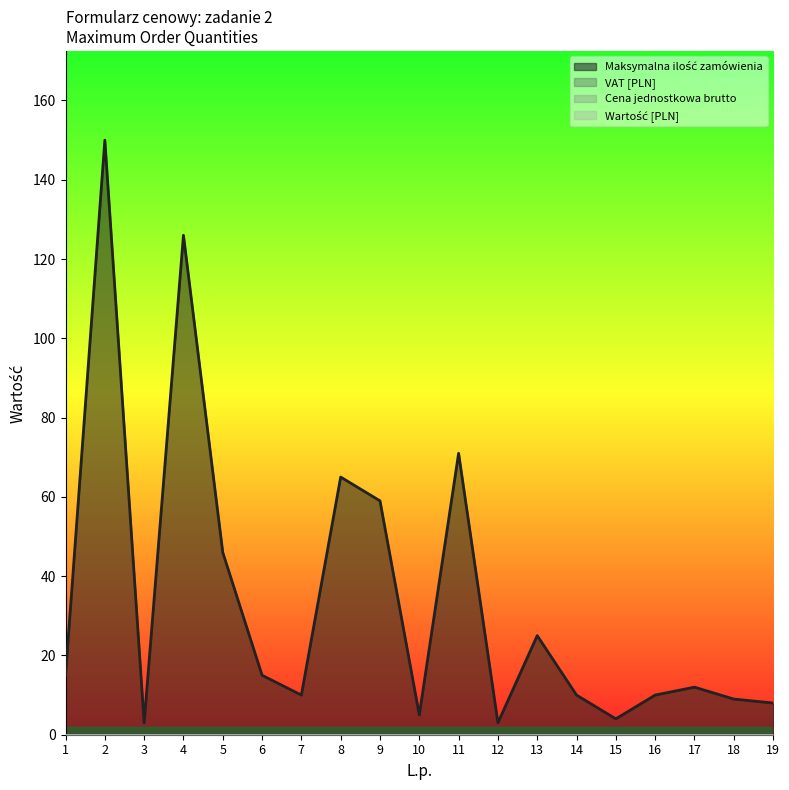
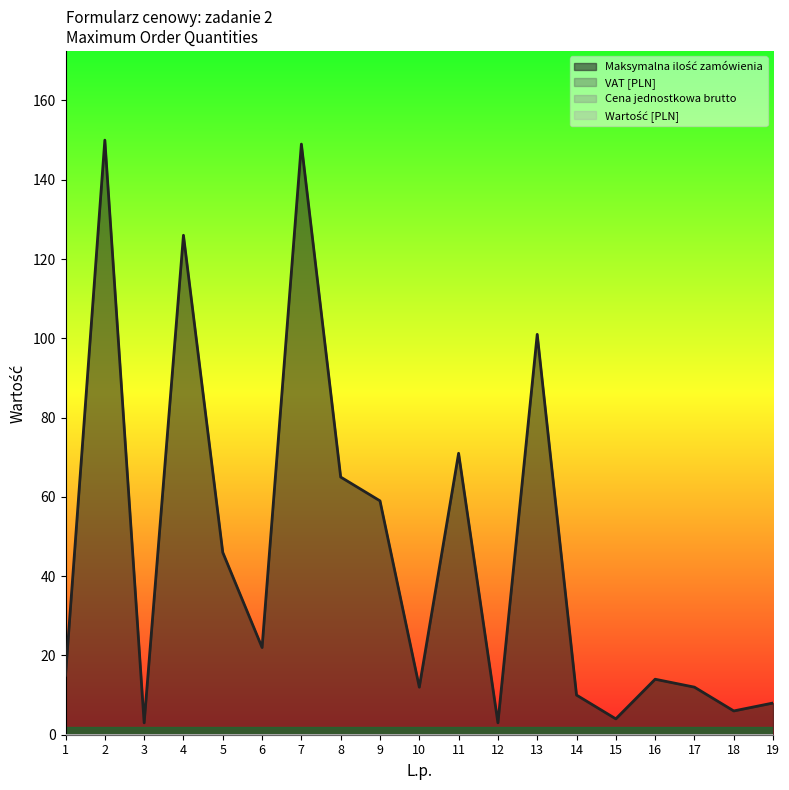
Maksymalna ilość zamówienia, 6: 15 -> 22
Maksymalna ilość zamówienia, 7: 10 -> 149
Maksymalna ilość zamówienia, 10: 5 -> 12
Maksymalna ilość zamówienia, 13: 25 -> 101
Maksymalna ilość zamówienia, 16: 10 -> 14
Maksymalna ilość zamówienia, 18: 9 -> 6
